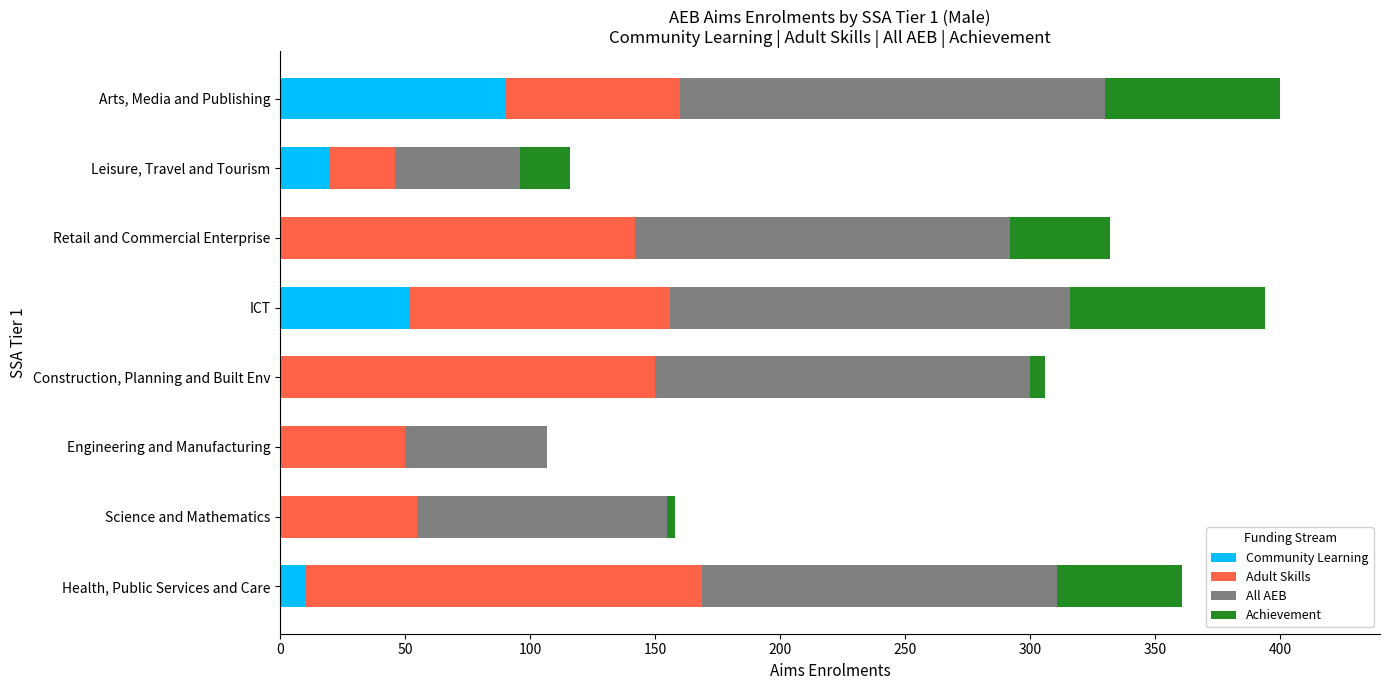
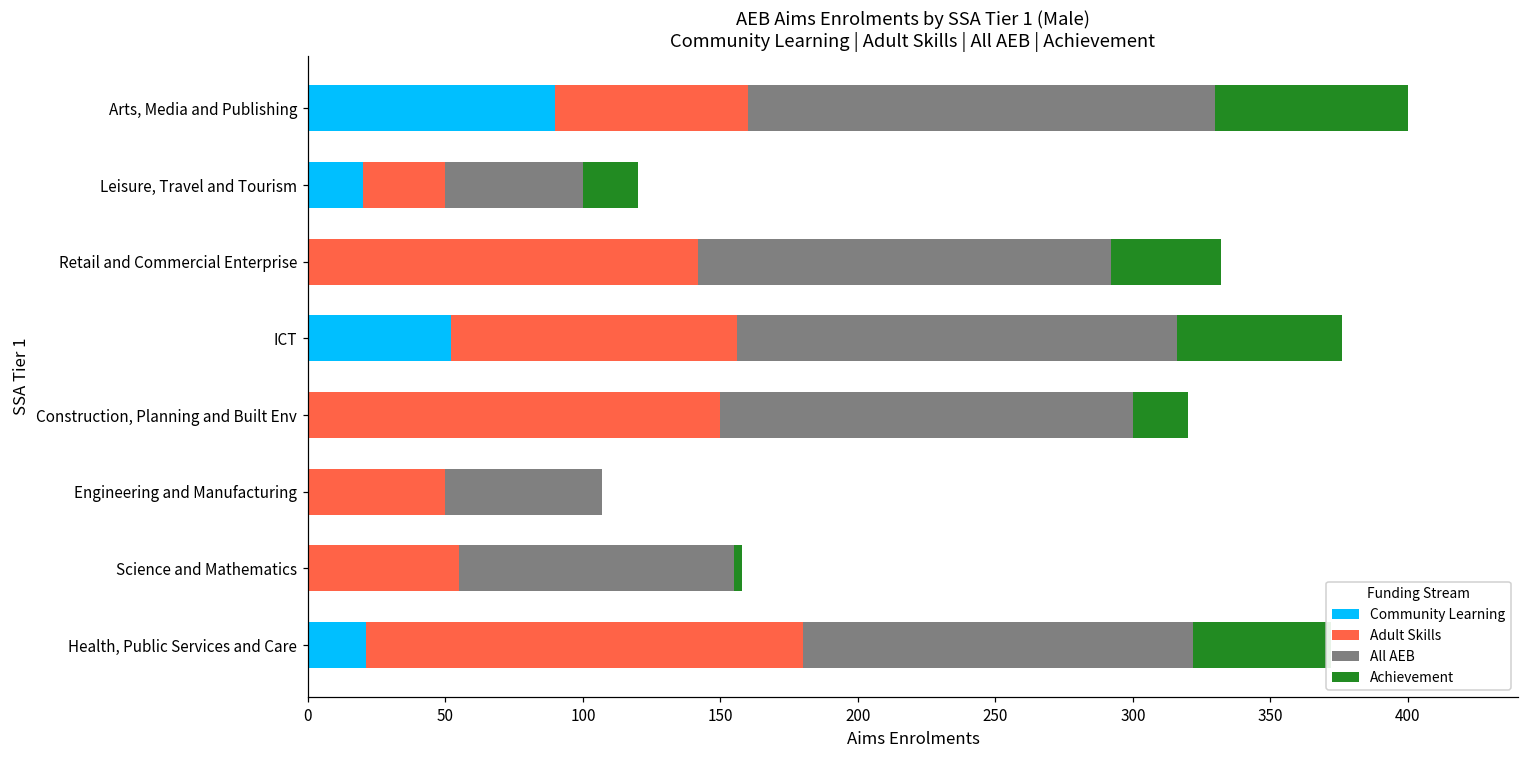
Adult Skills, Leisure, Travel and Tourism: 26 -> 30
Achievement, ICT: 78 -> 60
Achievement, Construction, Planning and Built Env: 6 -> 20
Community Learning, Health, Public Services and Care: 10 -> 21
